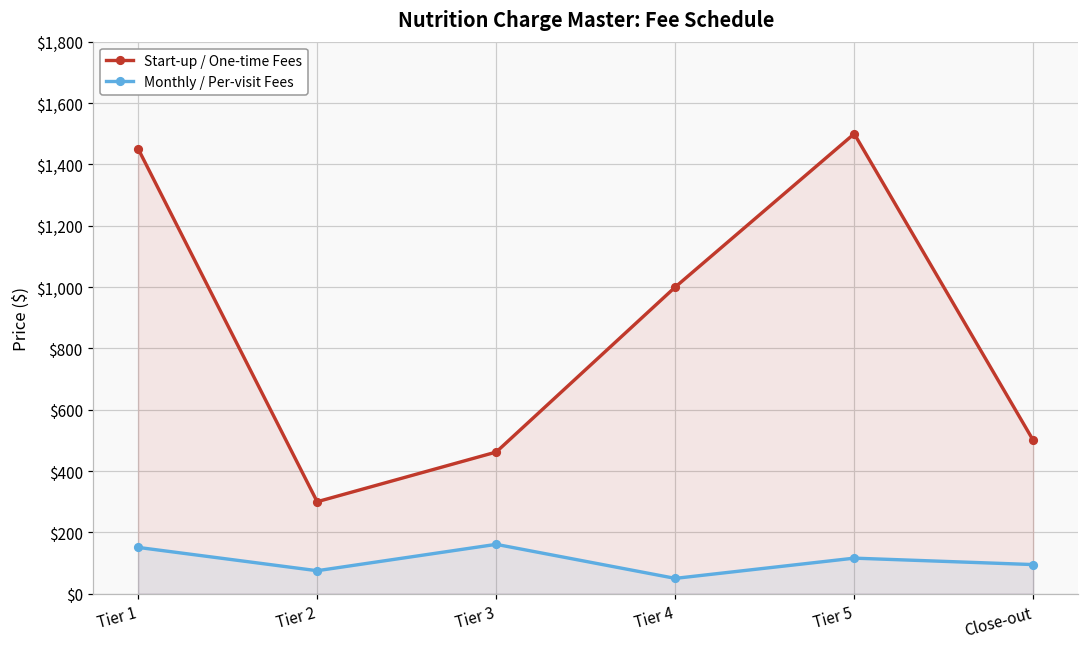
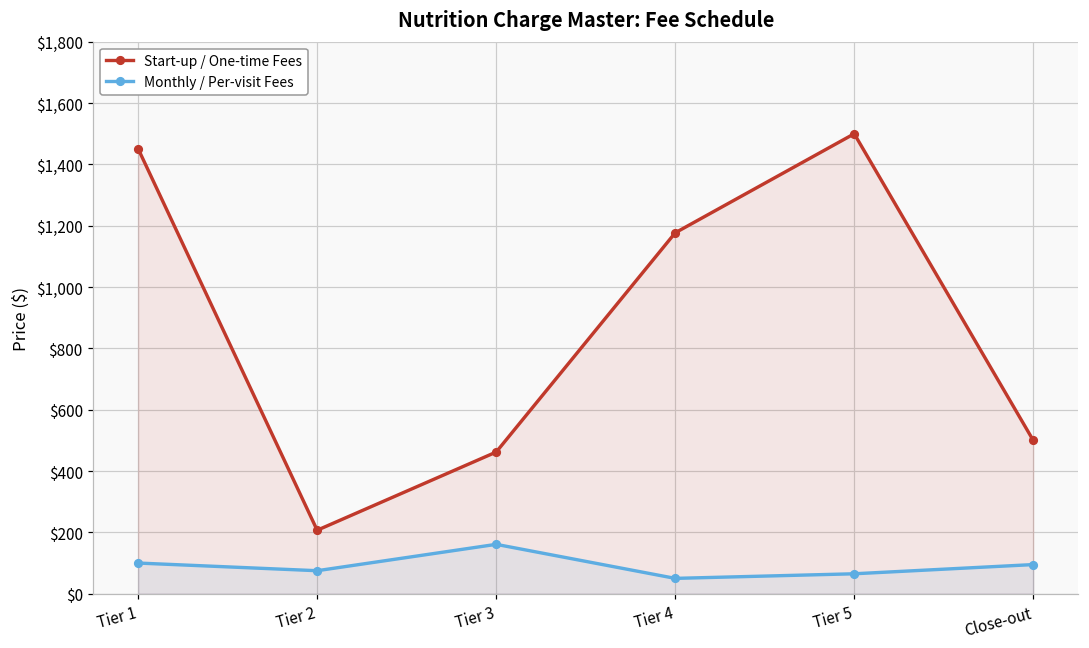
Monthly / Per-visit Fees, Tier 1: $150 -> $100
Start-up / One-time Fees, Tier 2: $300 -> $210
Start-up / One-time Fees, Tier 4: $1,000 -> $1,180
Monthly / Per-visit Fees, Tier 5: $120 -> $70
